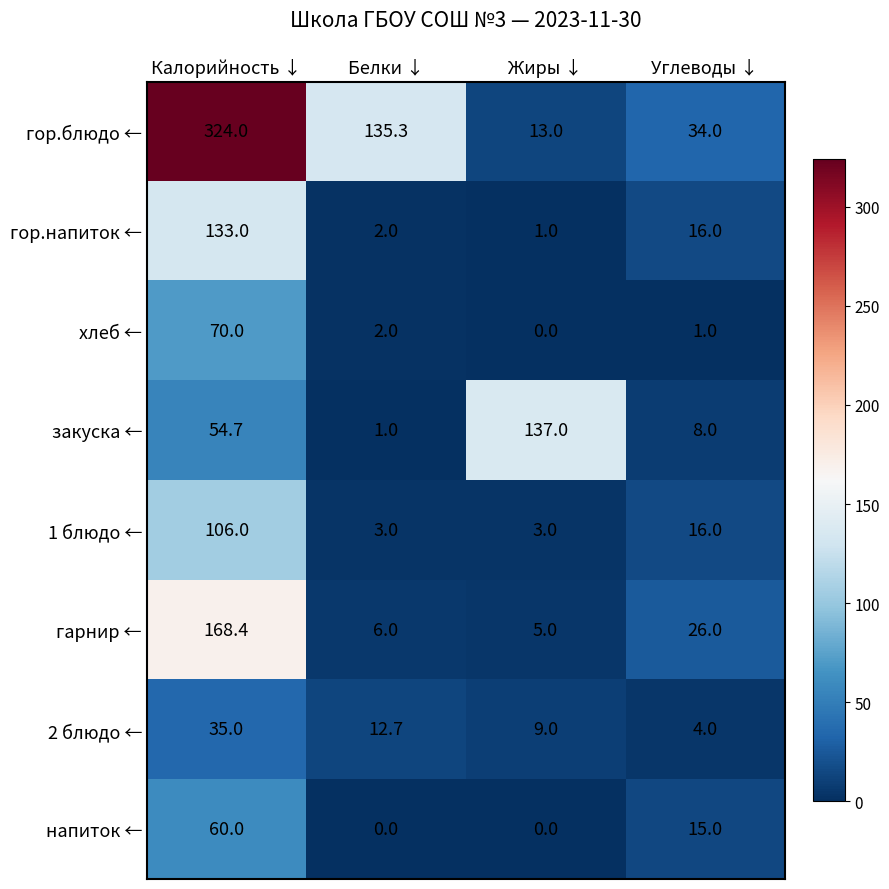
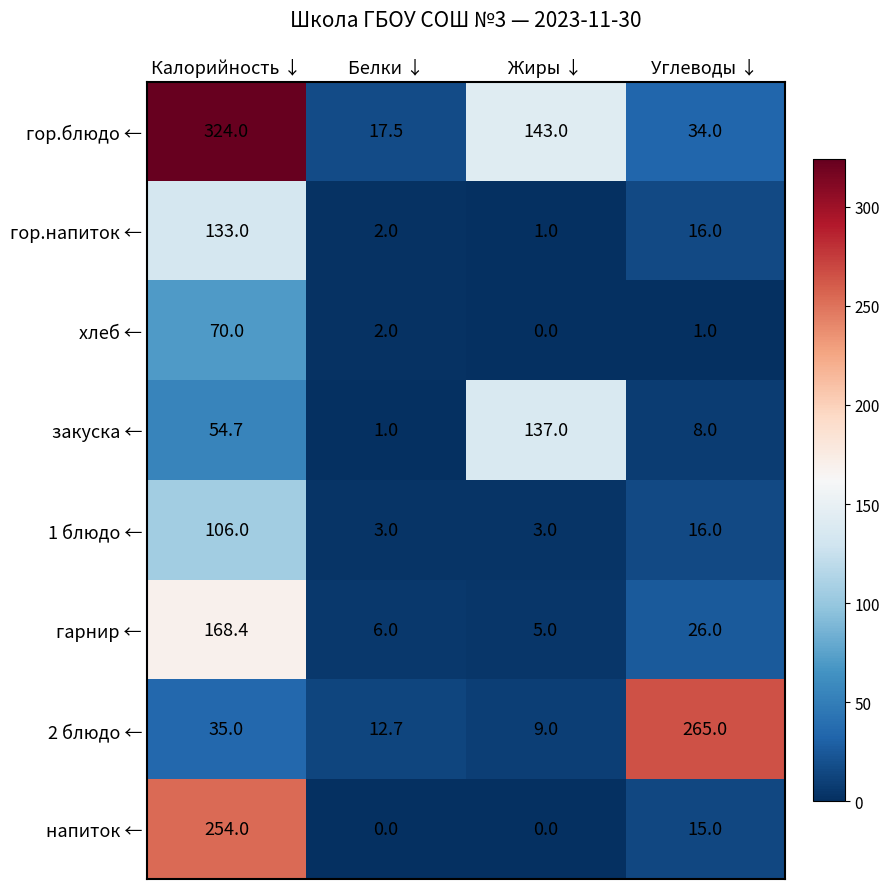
гор.блюдо ←, Белки ↓: 135.3 -> 17.5
гор.блюдо ←, Жиры ↓: 13.0 -> 143.0
2 блюдо ←, Углеводы ↓: 4.0 -> 265.0
напиток ←, Калорийность ↓: 60.0 -> 254.0
